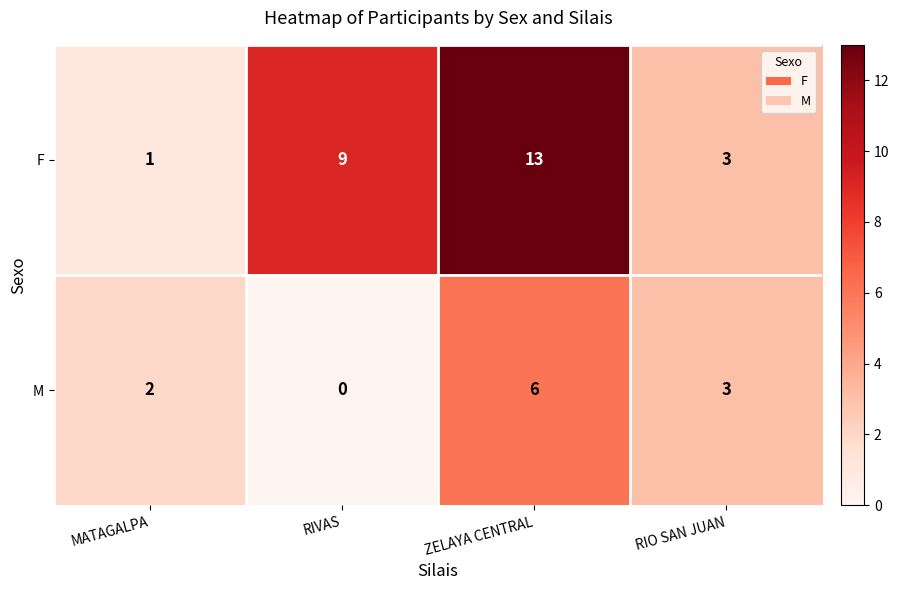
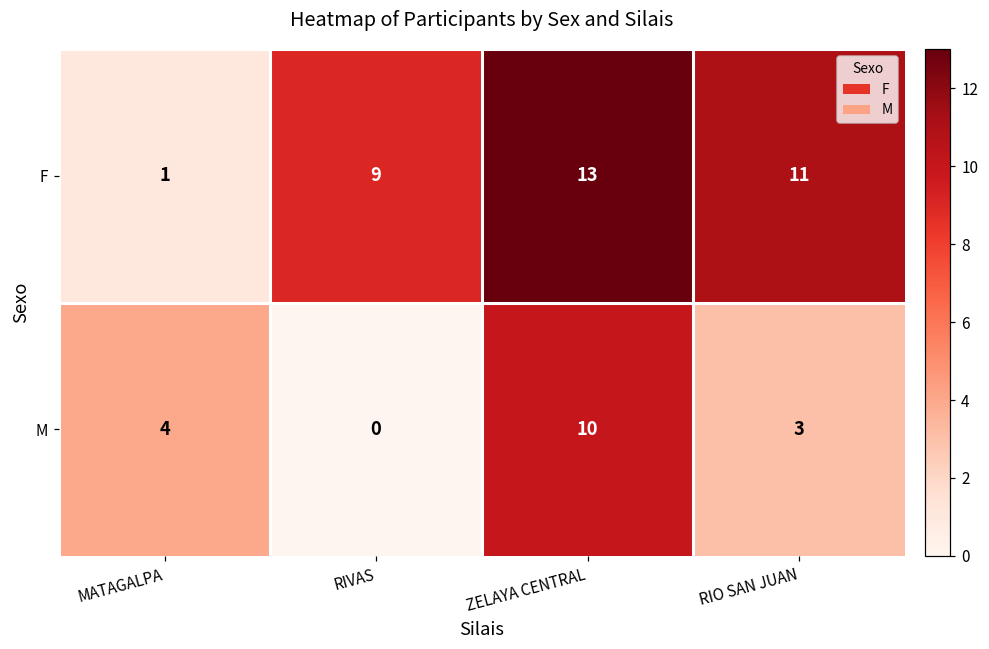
F, RIO SAN JUAN: 3 -> 11
M, MATAGALPA: 2 -> 4
M, ZELAYA CENTRAL: 6 -> 10
